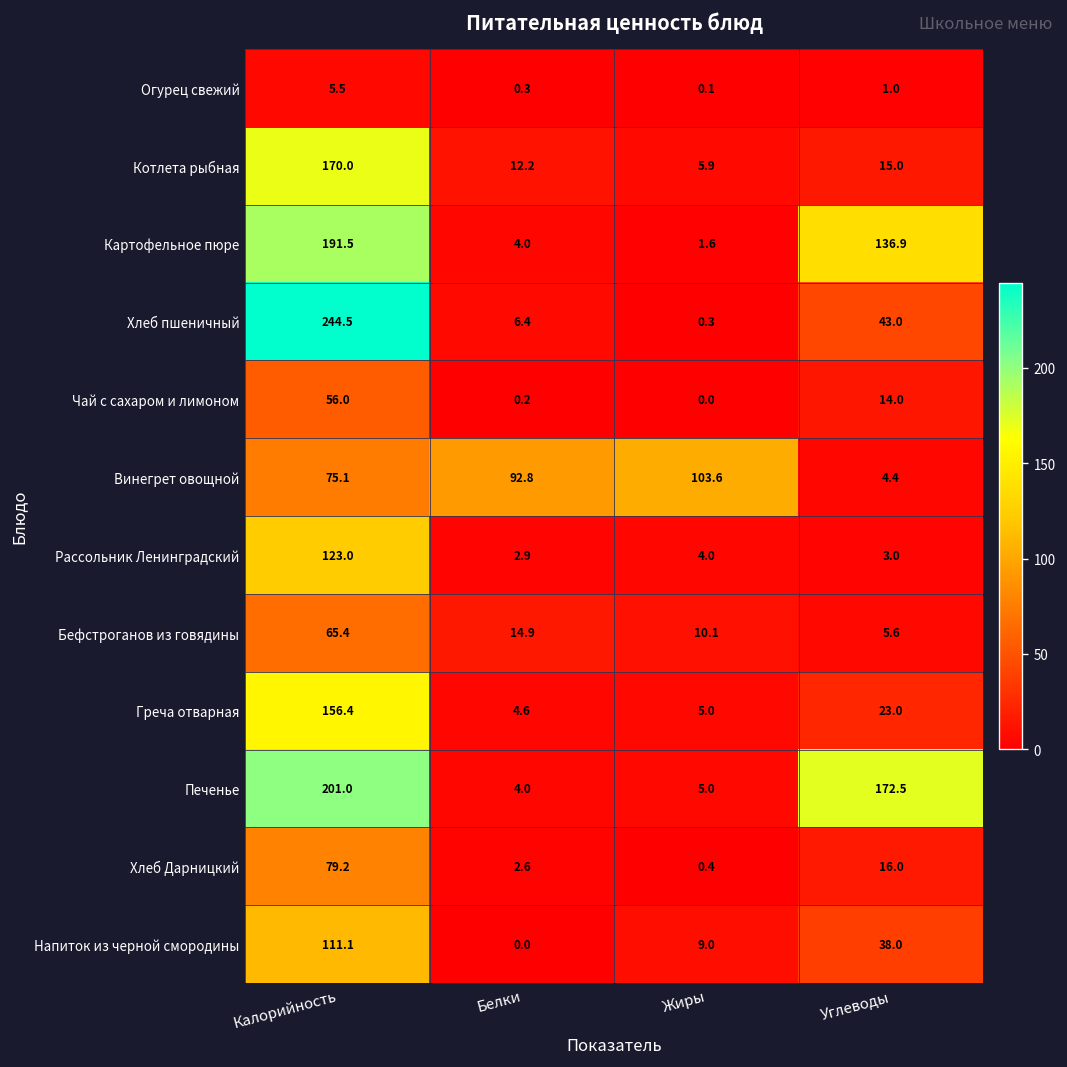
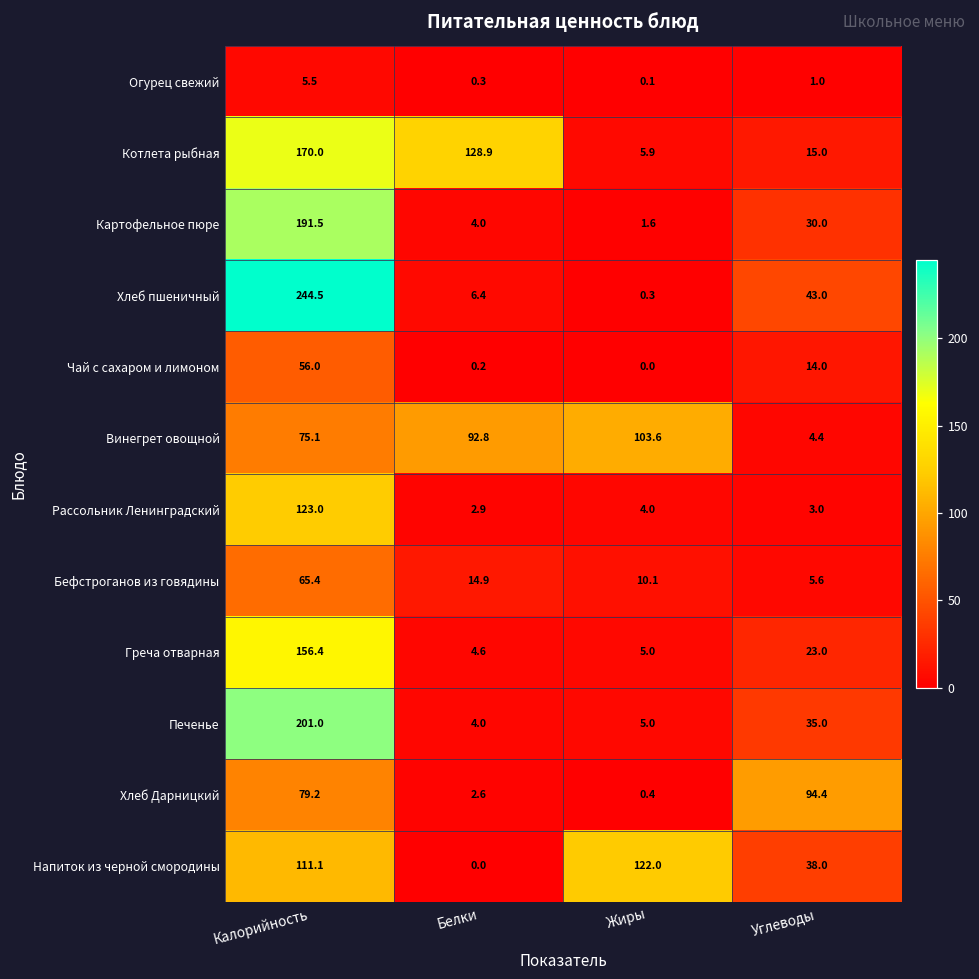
Котлета рыбная, Белки: 12.2 -> 128.9
Картофельное пюре, Углеводы: 136.9 -> 30.0
Печенье, Углеводы: 172.5 -> 35.0
Хлеб Дарницкий, Углеводы: 16.0 -> 94.4
Напиток из черной смородины, Жиры: 9.0 -> 122.0
